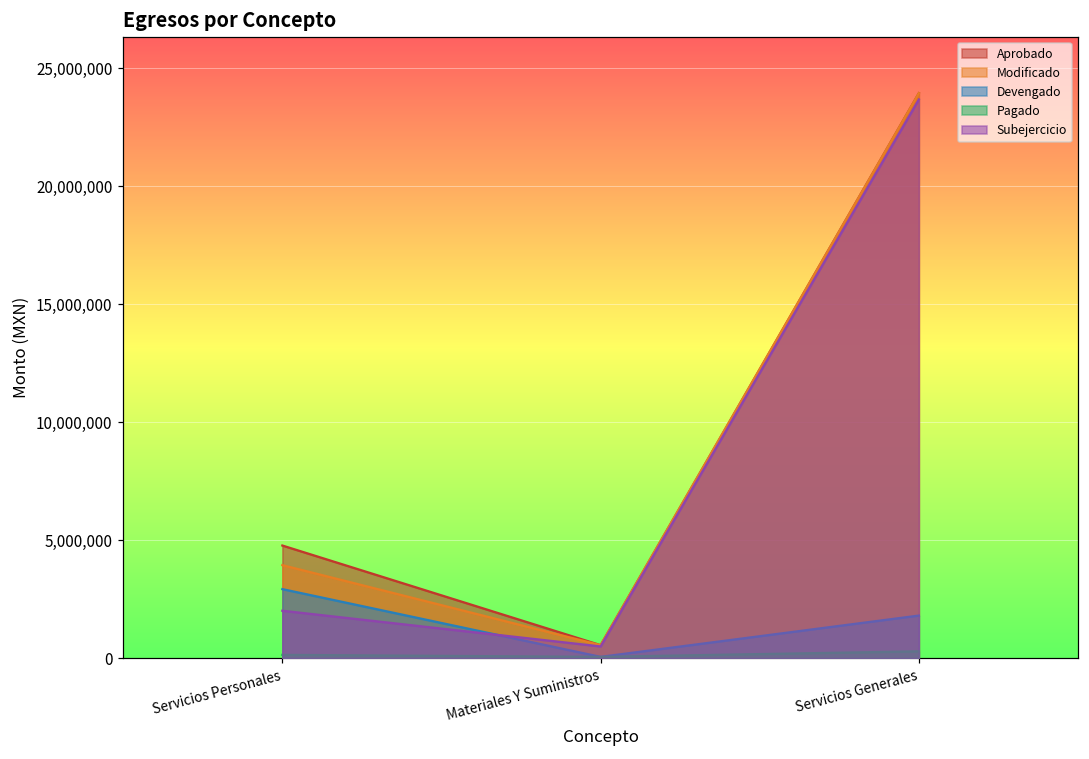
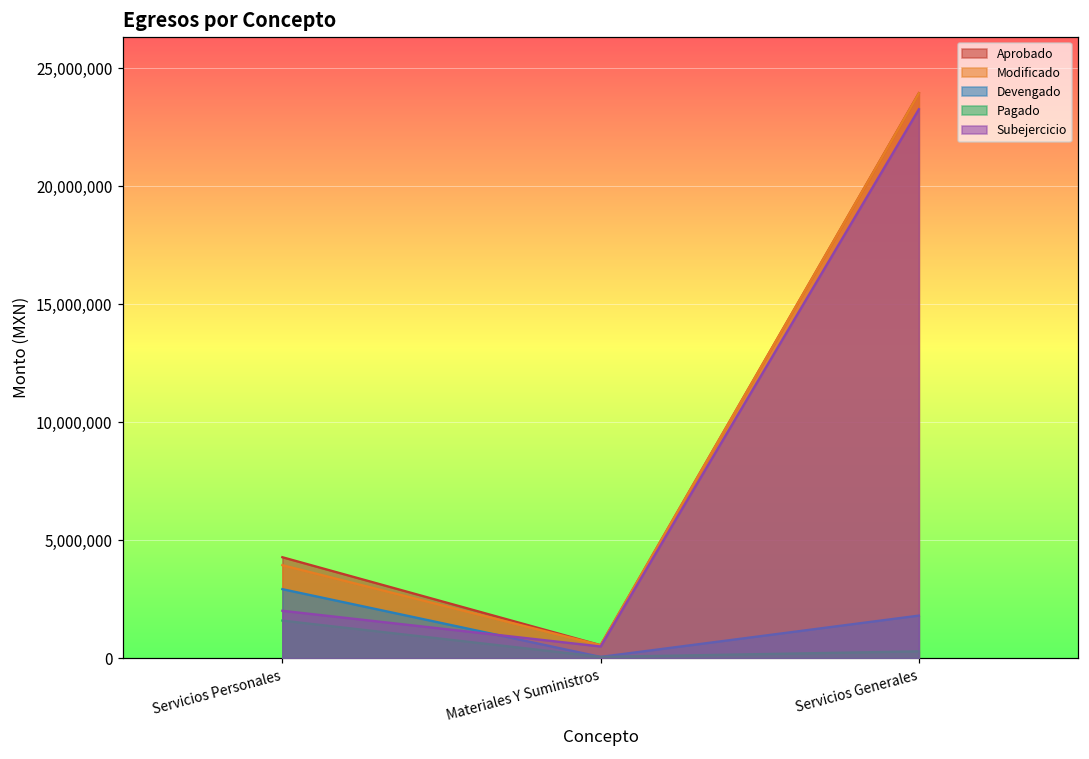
Aprobado, Servicios Personales: 4,800,000 -> 4,300,000
Pagado, Servicios Personales: 100,000 -> 1,600,000
Subejercicio, Servicios Generales: 23,700,000 -> 23,300,000
